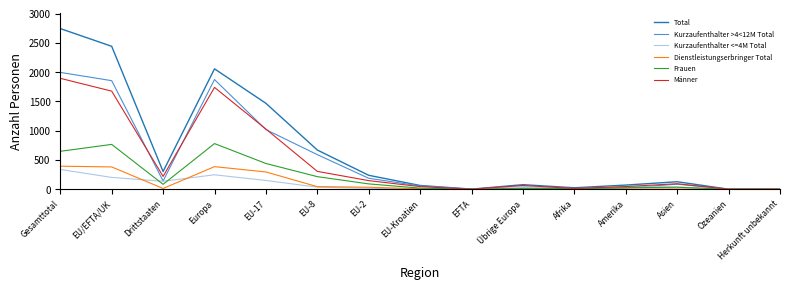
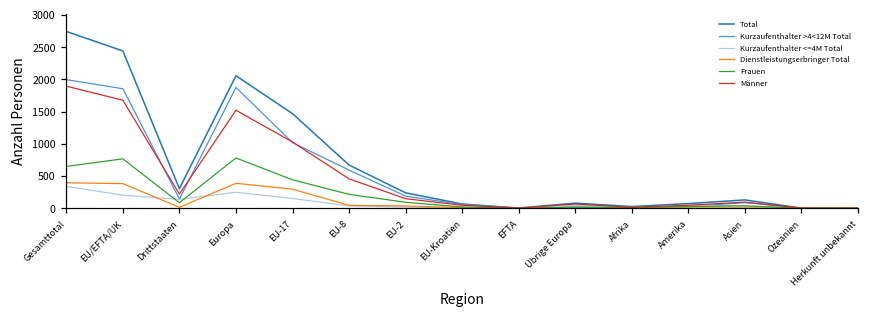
Männer, Europa: 1700 -> 1500
Männer, EU-8: 300 -> 500
